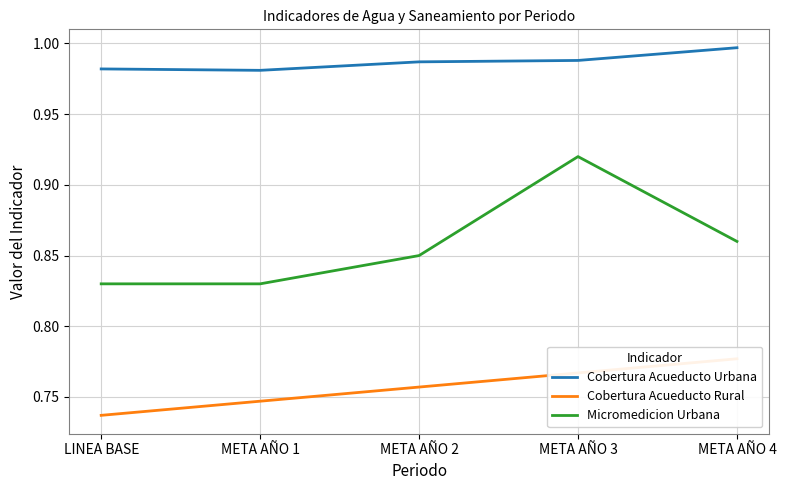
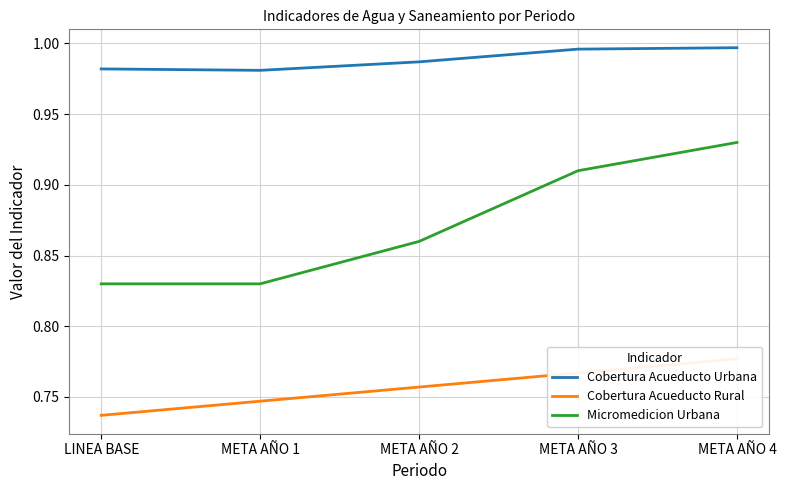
Micromedicion Urbana, META AÑO 2: 0.85 -> 0.86
Cobertura Acueducto Urbana, META AÑO 3: 0.988 -> 0.996
Micromedicion Urbana, META AÑO 3: 0.92 -> 0.91
Micromedicion Urbana, META AÑO 4: 0.86 -> 0.93
